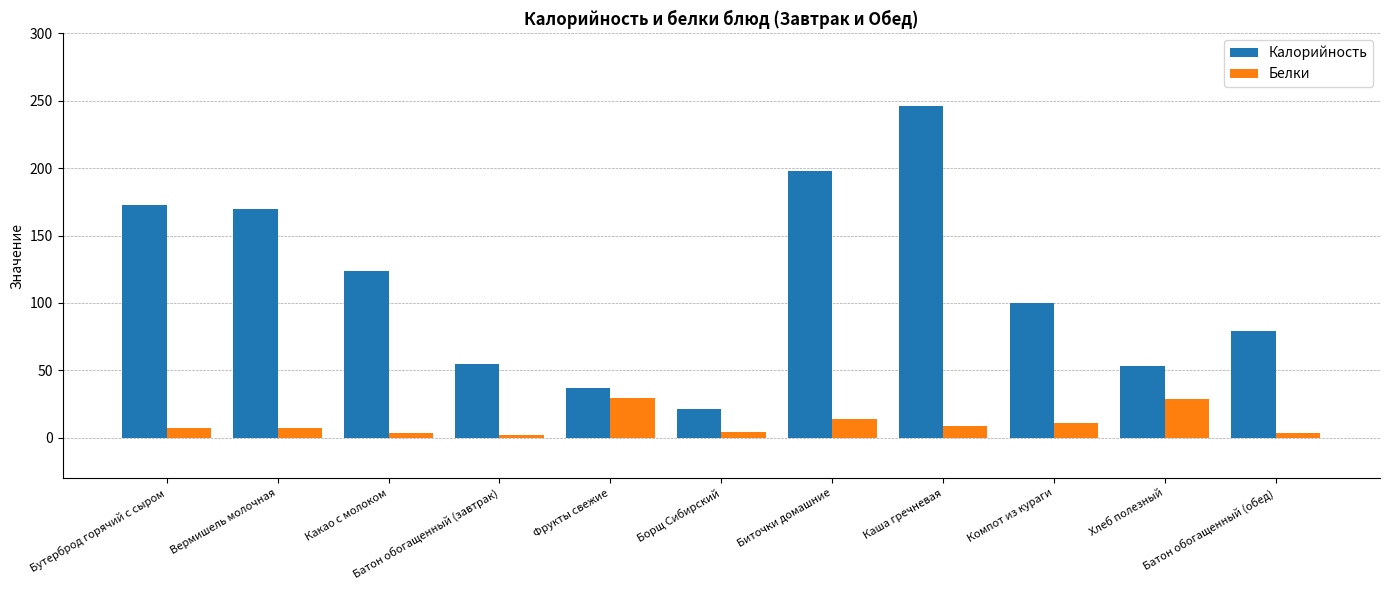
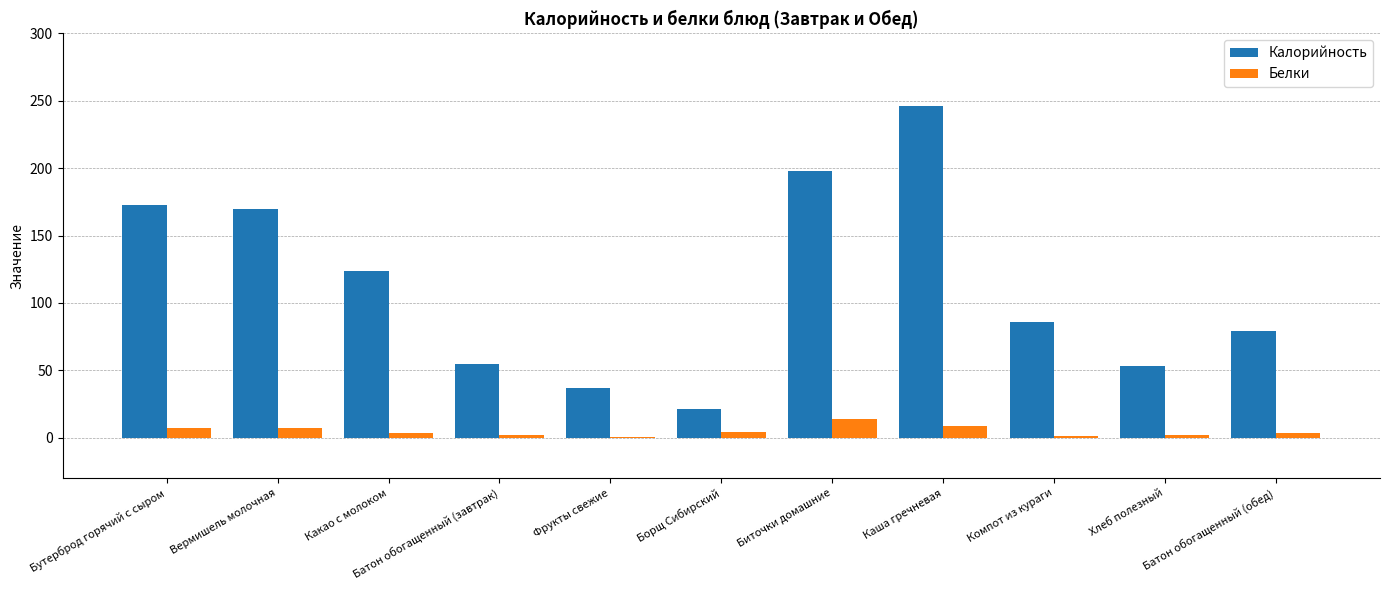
Белки, Фрукты свежие: 30 -> 0
Калорийность, Компот из кураги: 100 -> 86
Белки, Компот из кураги: 11 -> 1
Белки, Хлеб полезный: 29 -> 2
